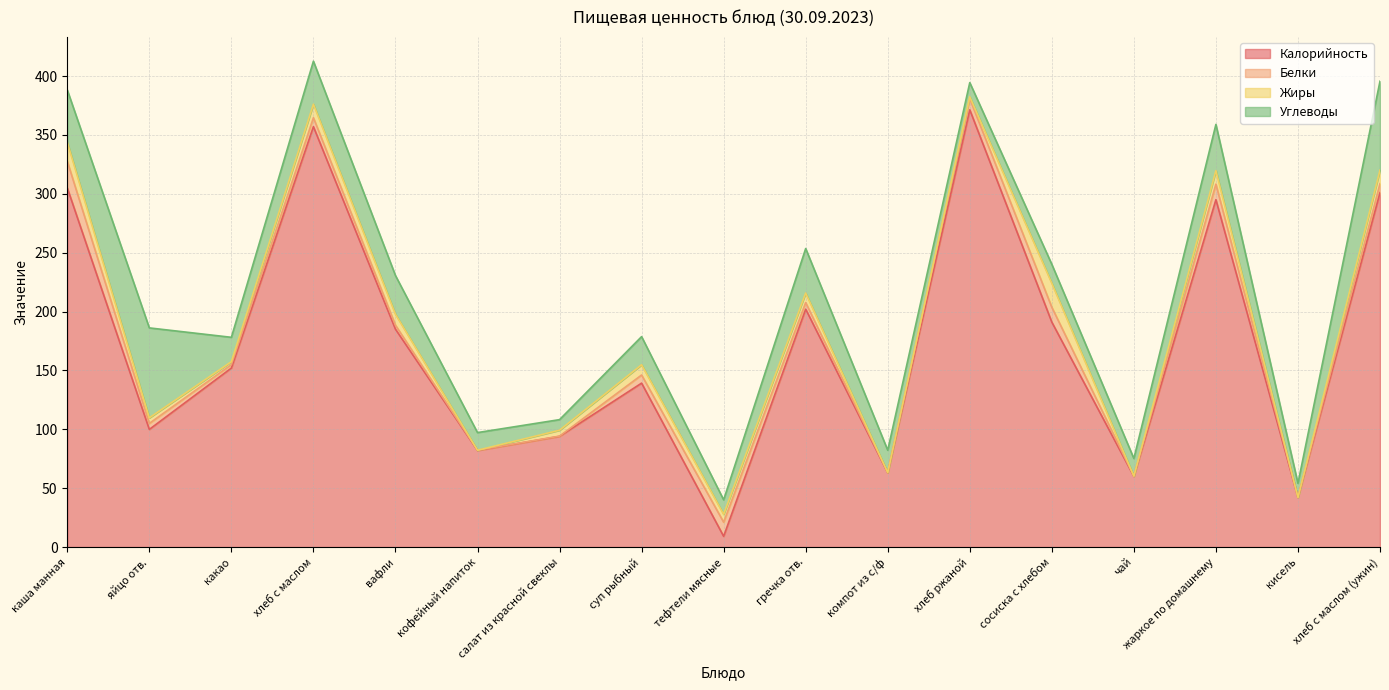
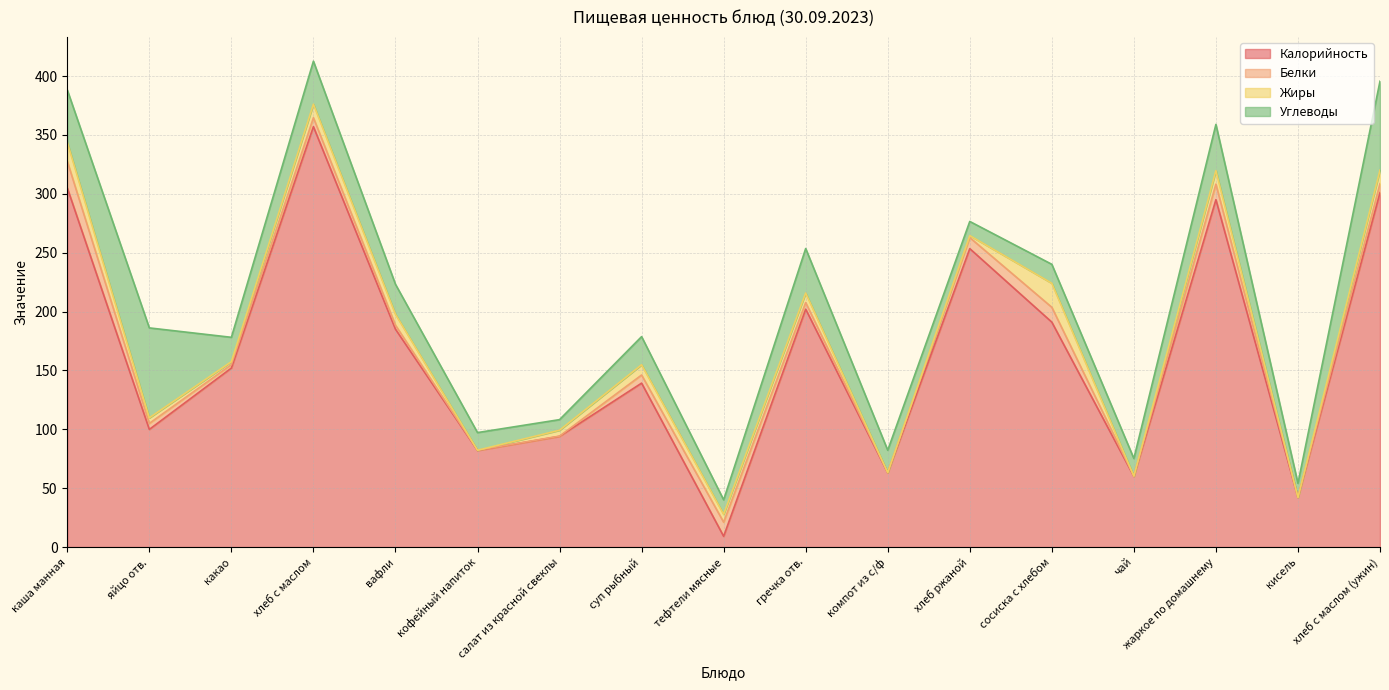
Углеводы, вафли: 33 -> 25
Калорийность, хлеб ржаной: 371 -> 253
